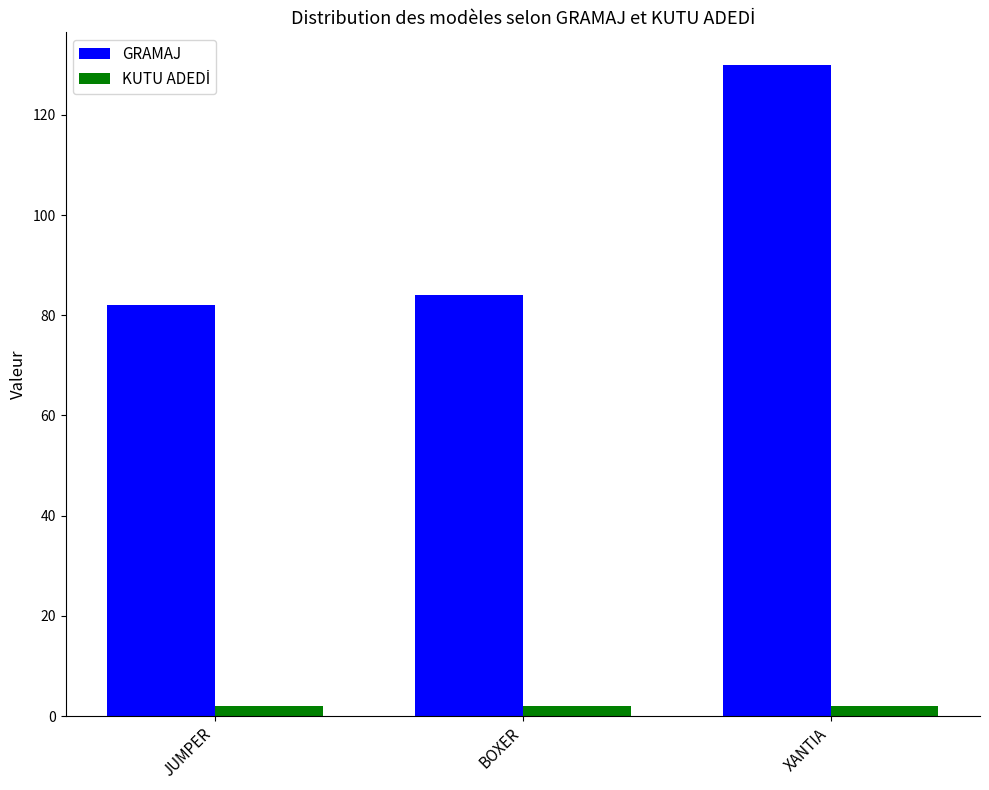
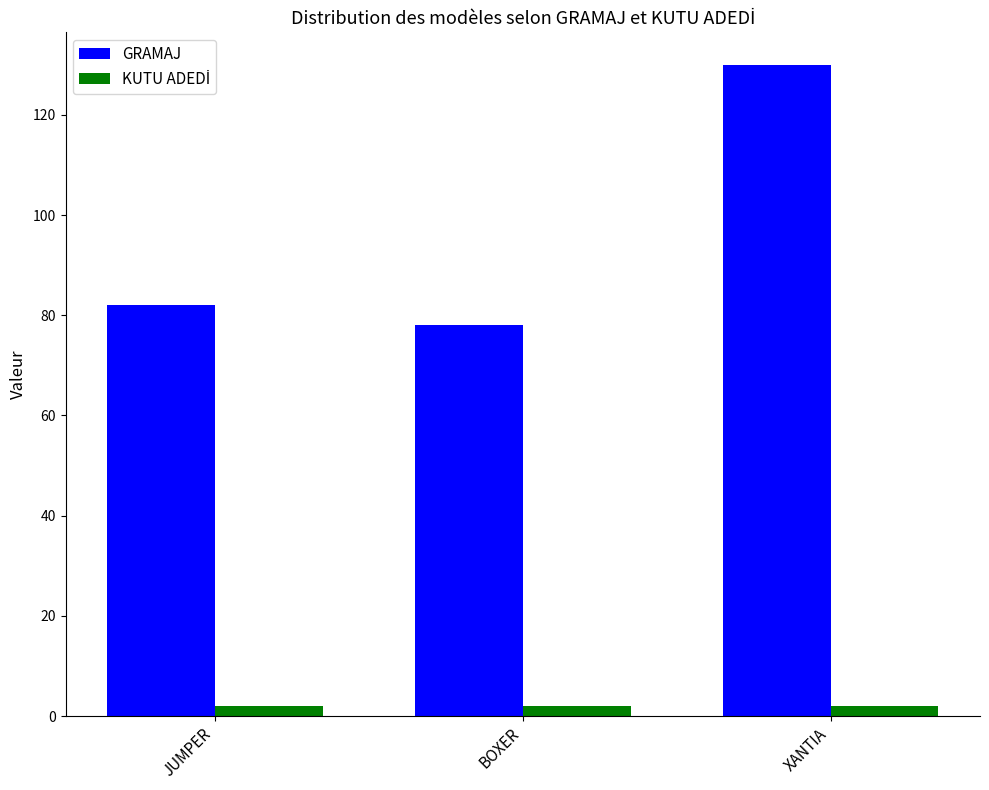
GRAMAJ, BOXER: 84 -> 78
